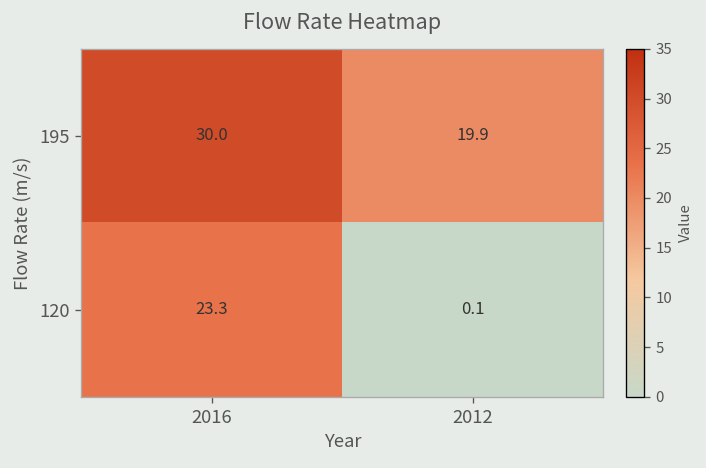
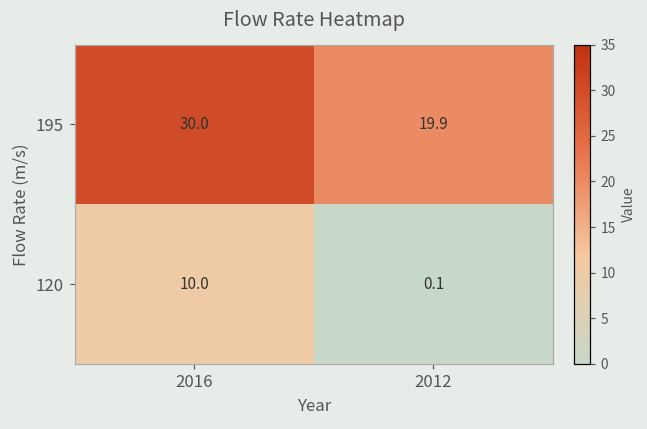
120, 2016: 23.3 -> 10.0
